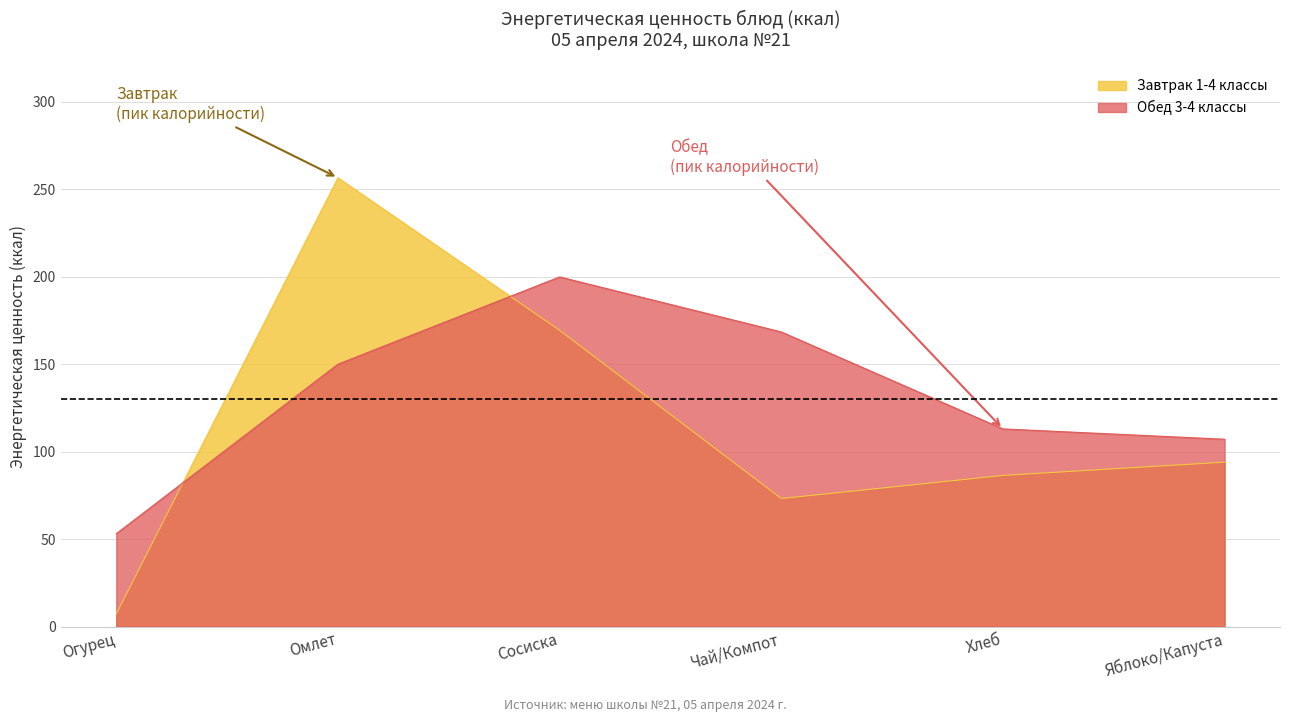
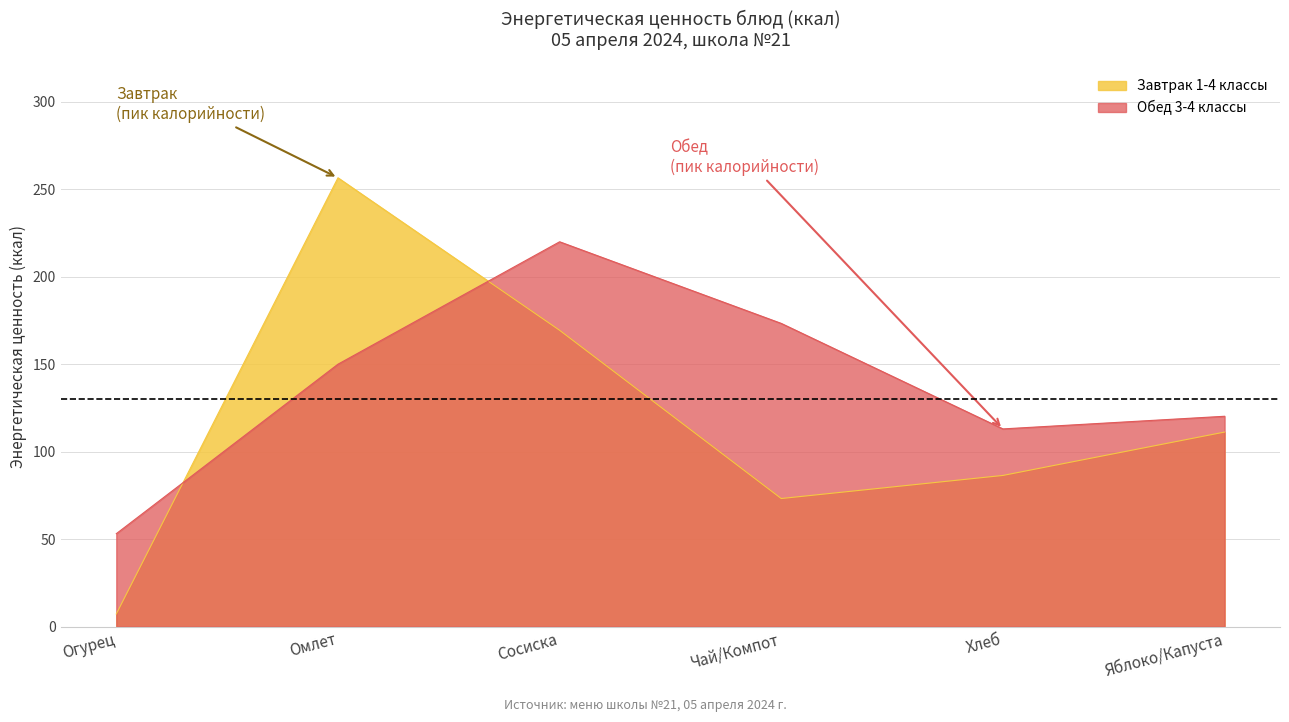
Обед 3-4 классы, Сосиска: 200 -> 220
Обед 3-4 классы, Чай/Компот: 168 -> 173
Завтрак 1-4 классы, Яблоко/Капуста: 94 -> 111
Обед 3-4 классы, Яблоко/Капуста: 107 -> 120
